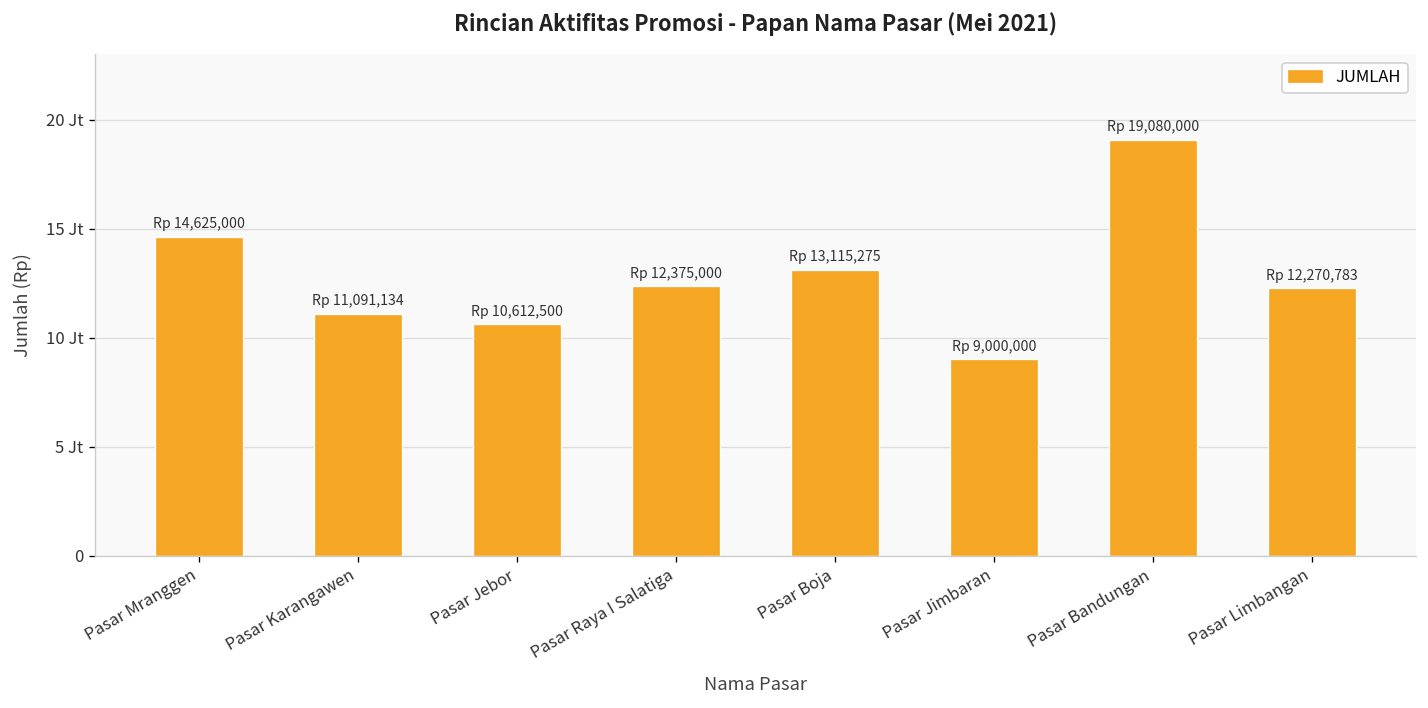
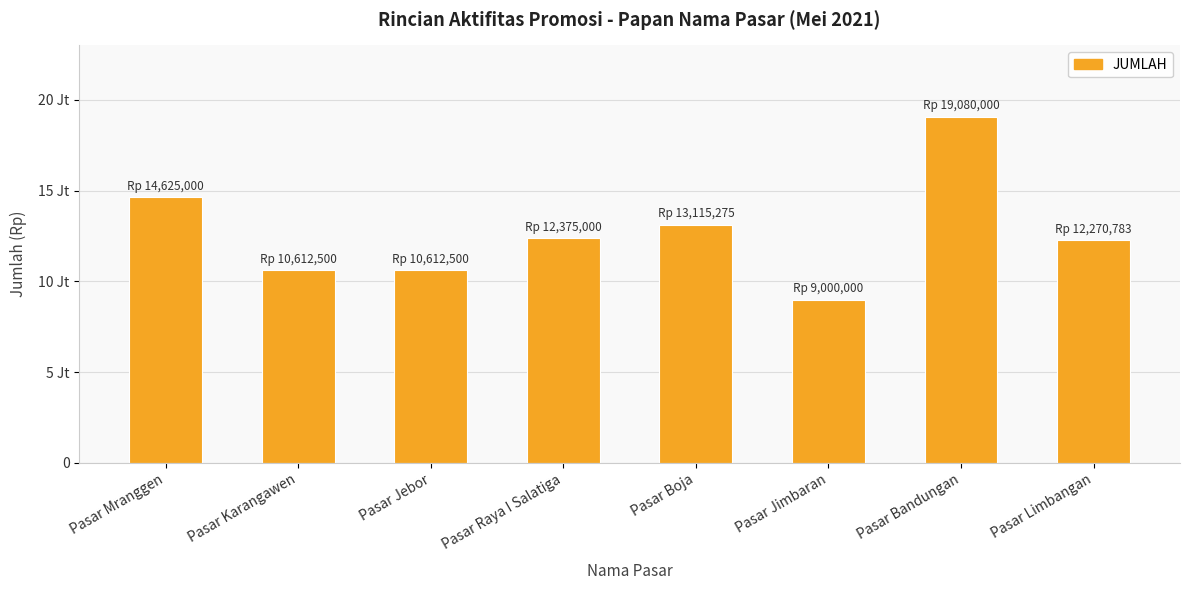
Pasar Karangawen: 11,091,134 -> 10,612,500
